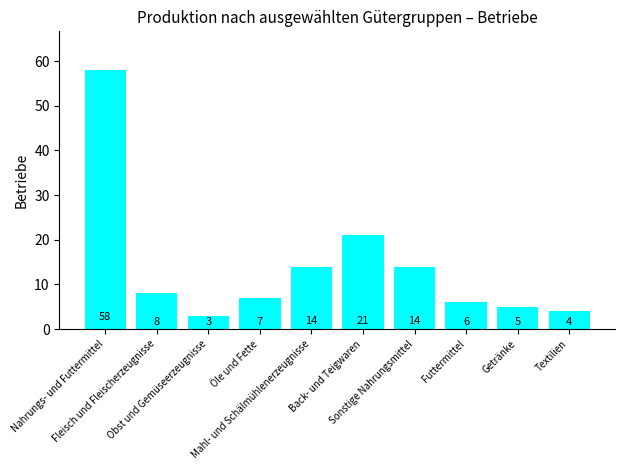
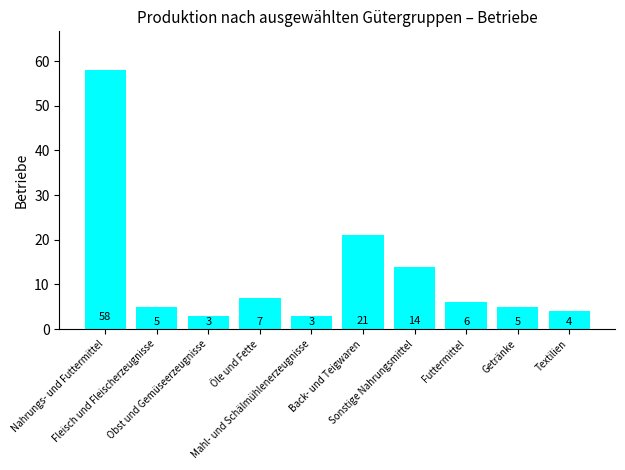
Fleisch und Fleischerzeugnisse: 8 -> 5
Mahl- und Schälmühlenerzeugnisse: 14 -> 3
